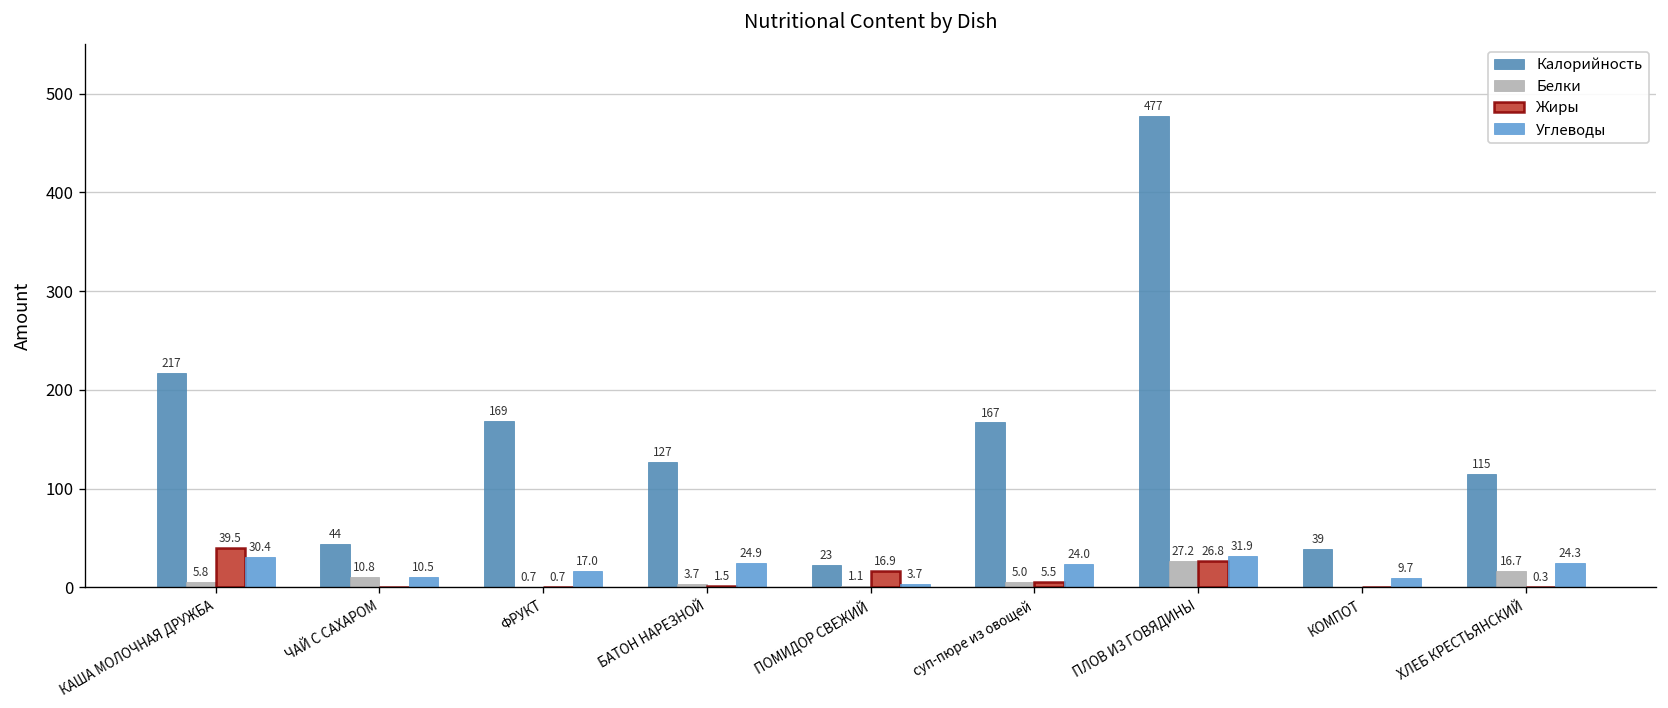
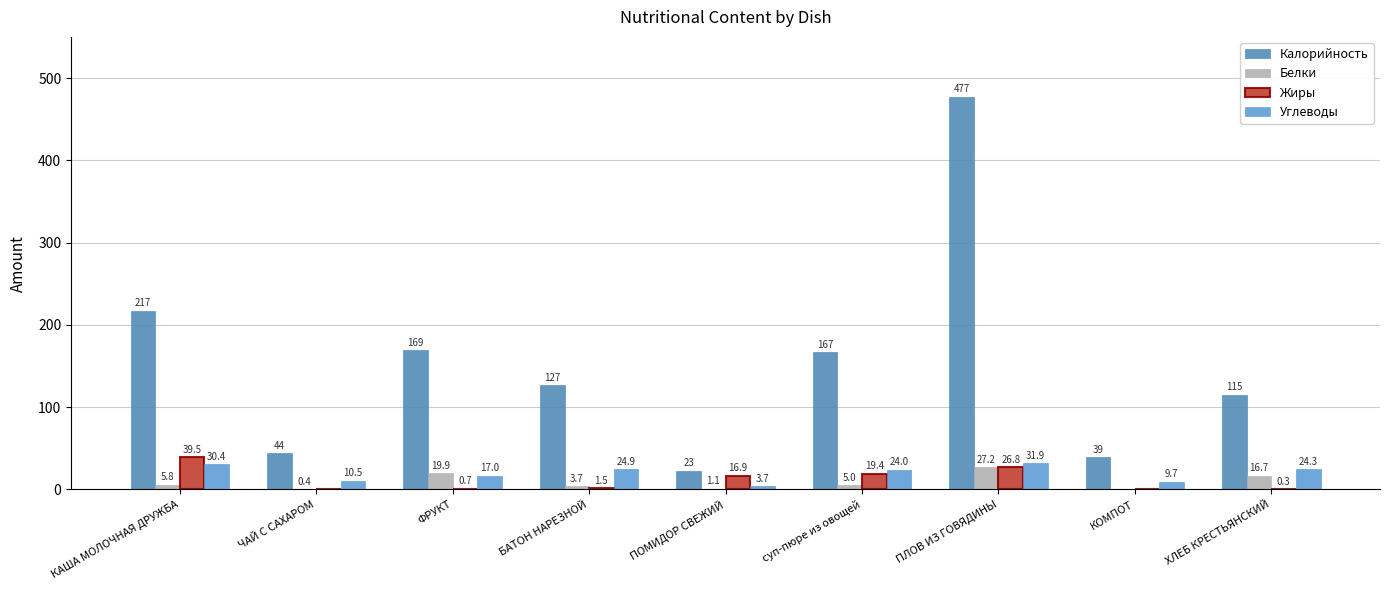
Белки, ЧАЙ С САХАРОМ: 10.8 -> 0.4
Белки, ФРУКТ: 0.7 -> 19.9
Жиры, суп-пюре из овощей: 5.5 -> 19.4
